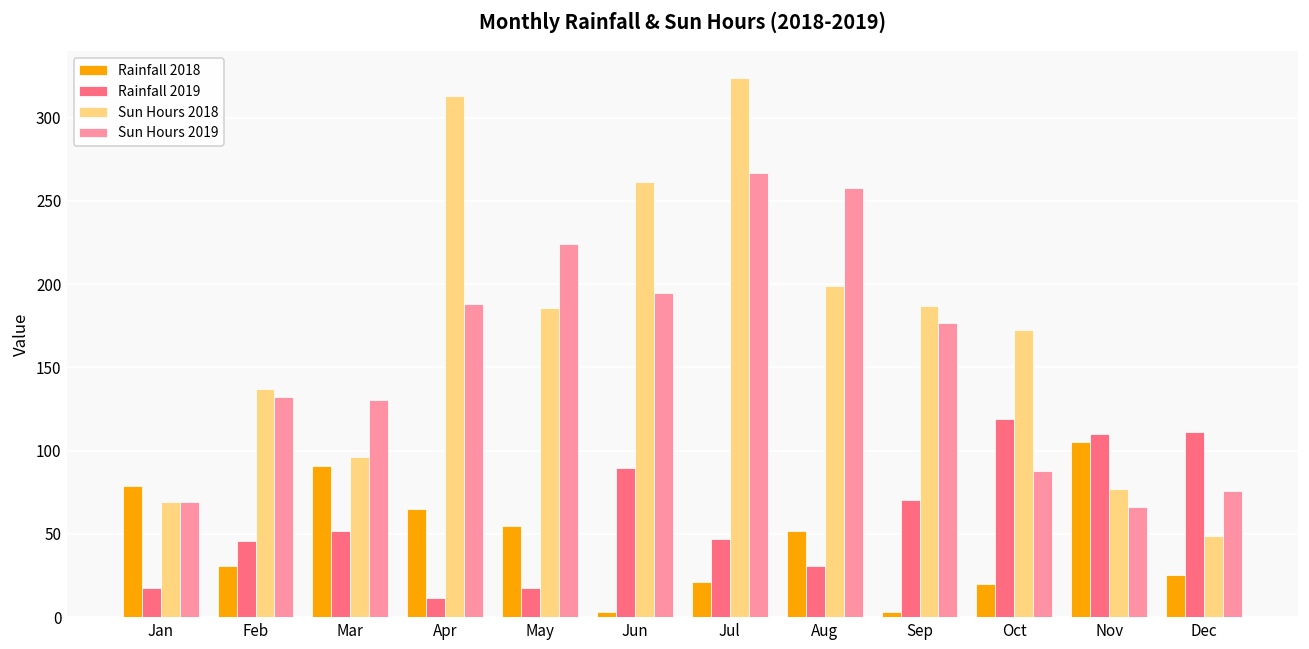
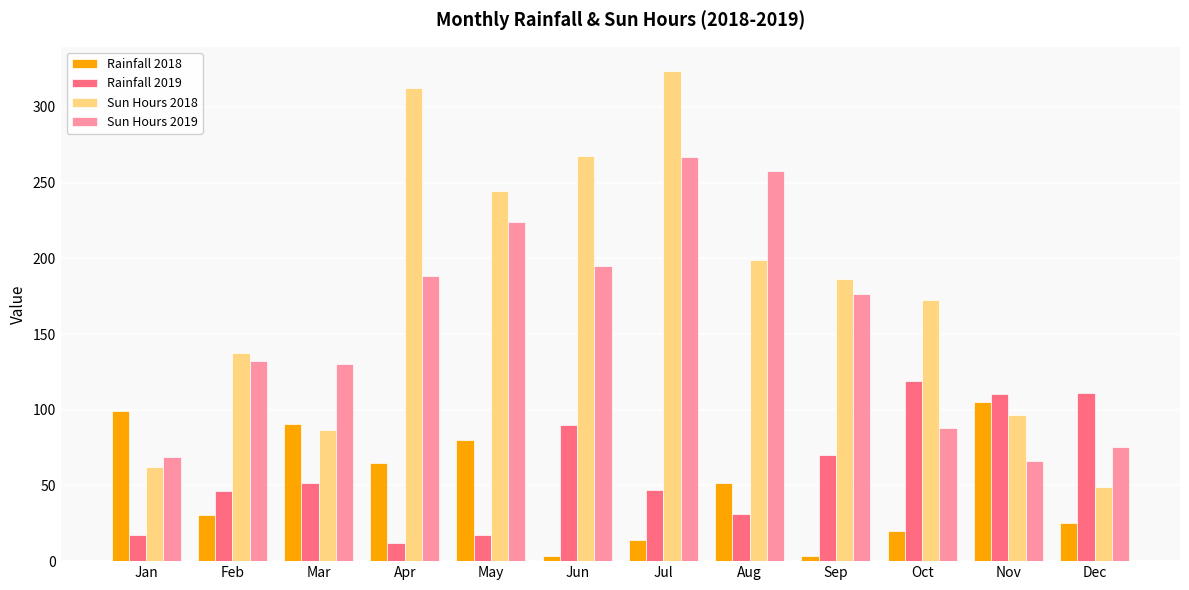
Rainfall 2018, Jan: 79 -> 99
Sun Hours 2018, Jan: 69 -> 62
Sun Hours 2018, Mar: 96 -> 87
Rainfall 2018, May: 55 -> 80
Sun Hours 2018, May: 186 -> 245
Sun Hours 2018, Jun: 262 -> 268
Rainfall 2018, Jul: 21 -> 14
Sun Hours 2018, Nov: 77 -> 96
